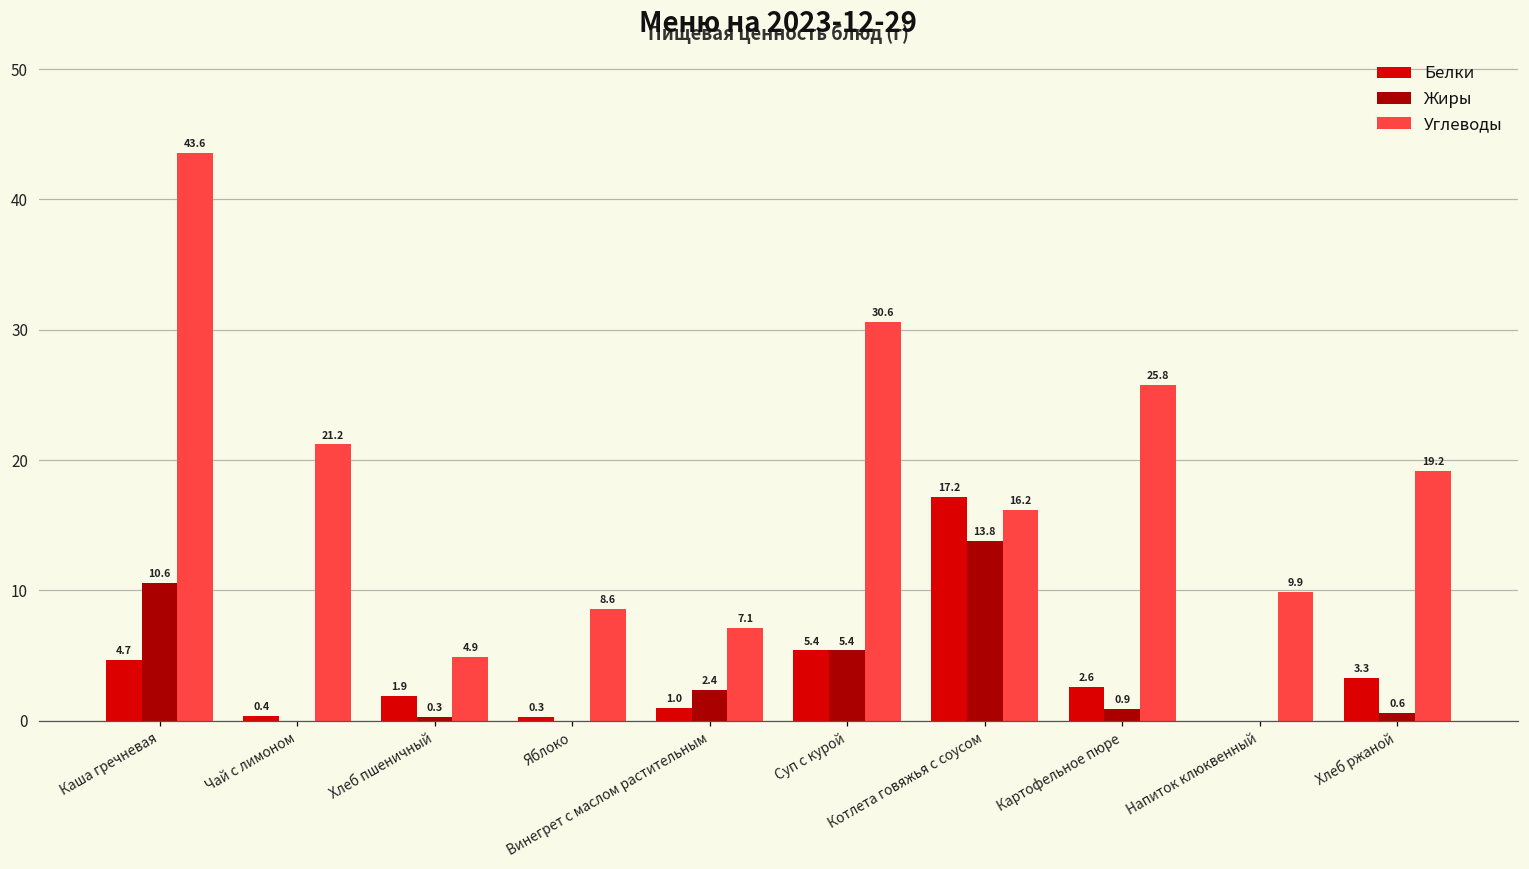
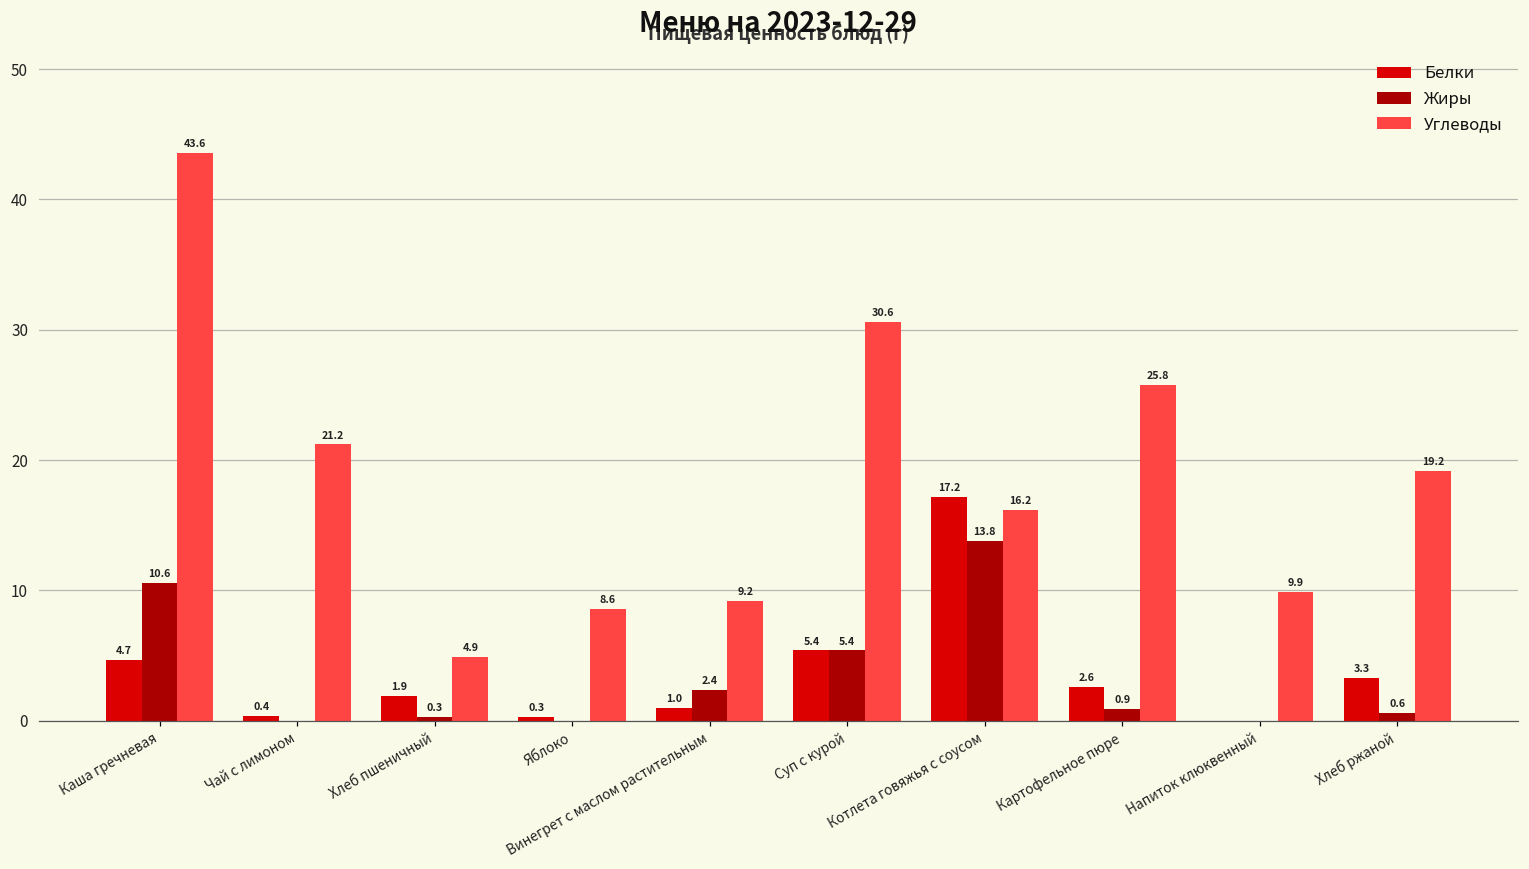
Углеводы, Винегрет с маслом растительным: 7.1 -> 9.2
